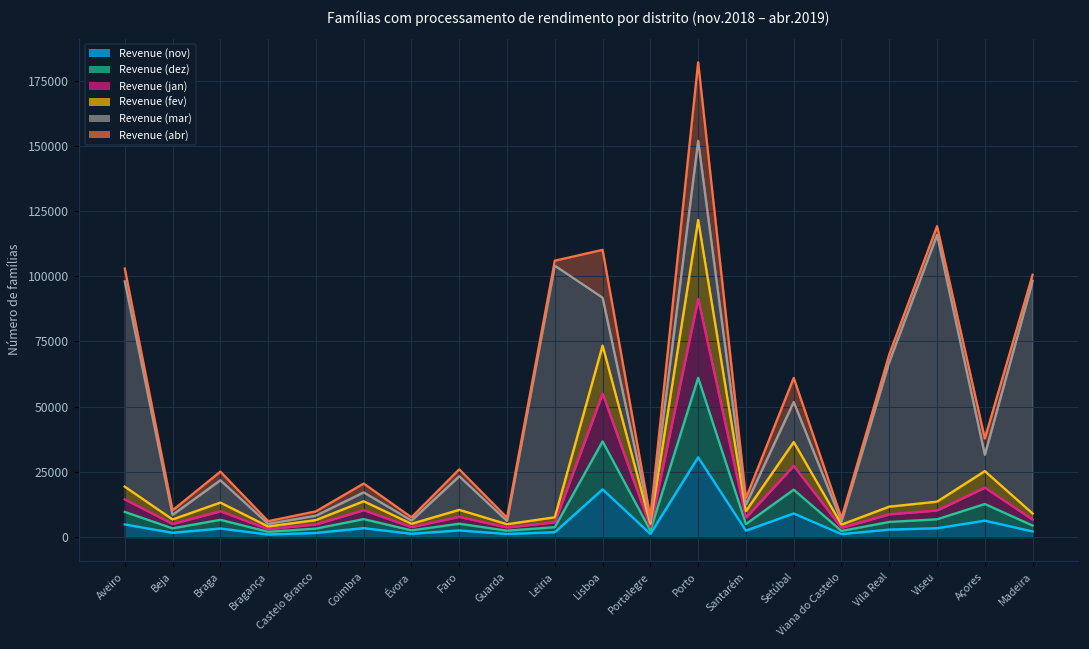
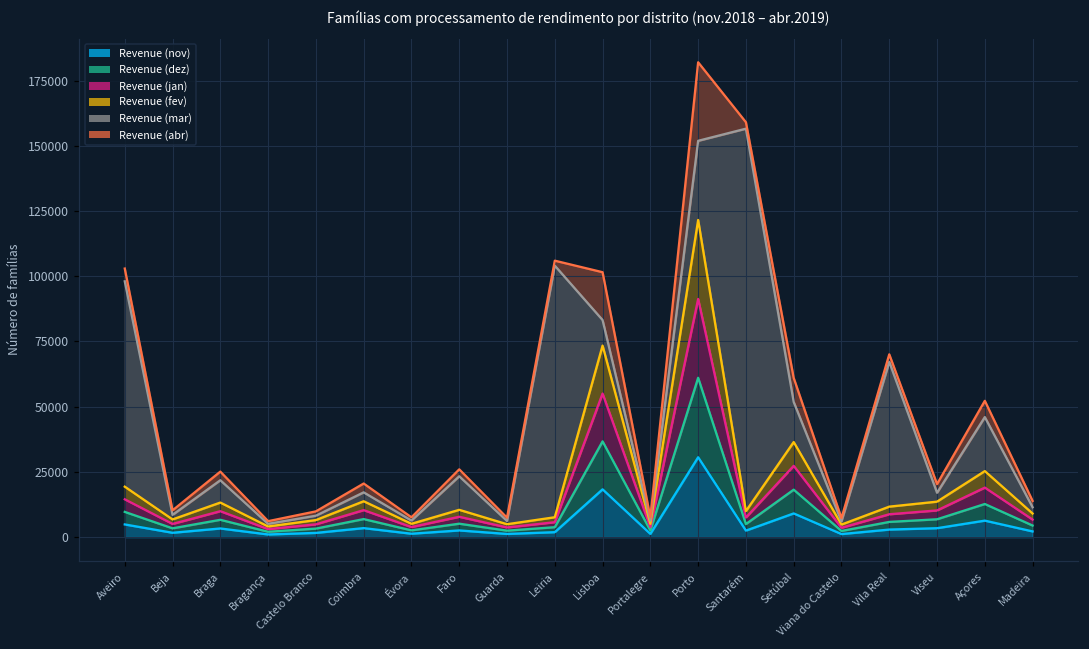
Revenue (mar), Lisboa: 18000 -> 10000
Revenue (mar), Santarém: 2000 -> 147000
Revenue (mar), Viseu: 102000 -> 3000
Revenue (mar), Açores: 6000 -> 21000
Revenue (mar), Madeira: 89000 -> 2000
